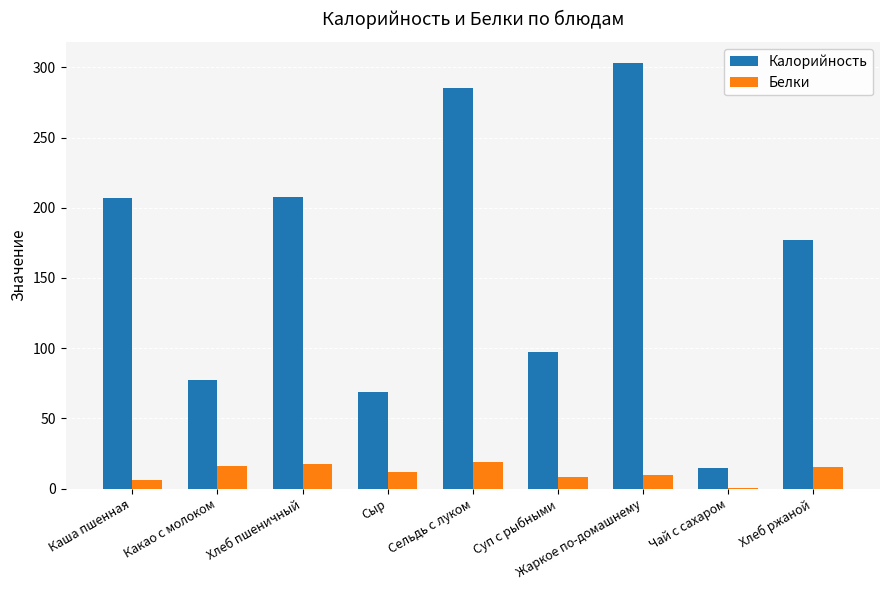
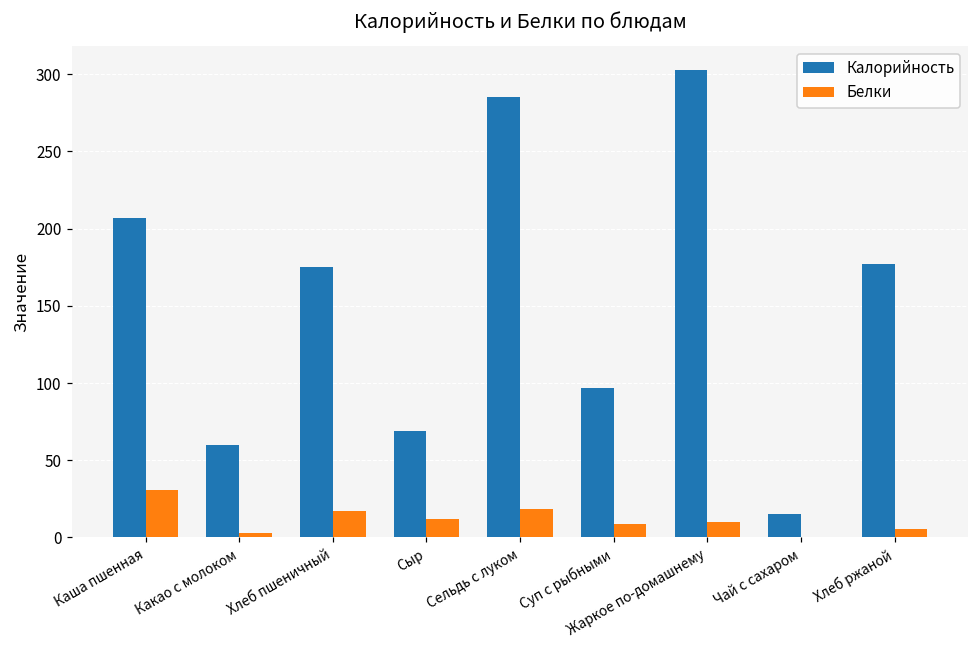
Белки, Каша пшенная: 6 -> 30
Калорийность, Какао с молоком: 77 -> 60
Белки, Какао с молоком: 16 -> 3
Калорийность, Хлеб пшеничный: 208 -> 175
Белки, Хлеб ржаной: 15 -> 5
